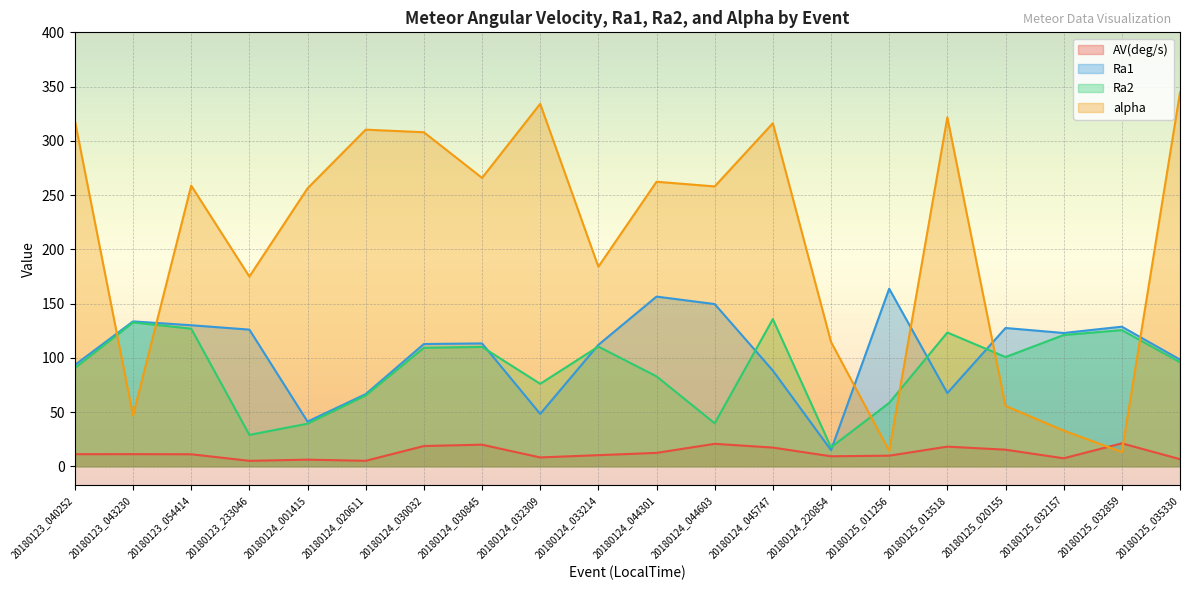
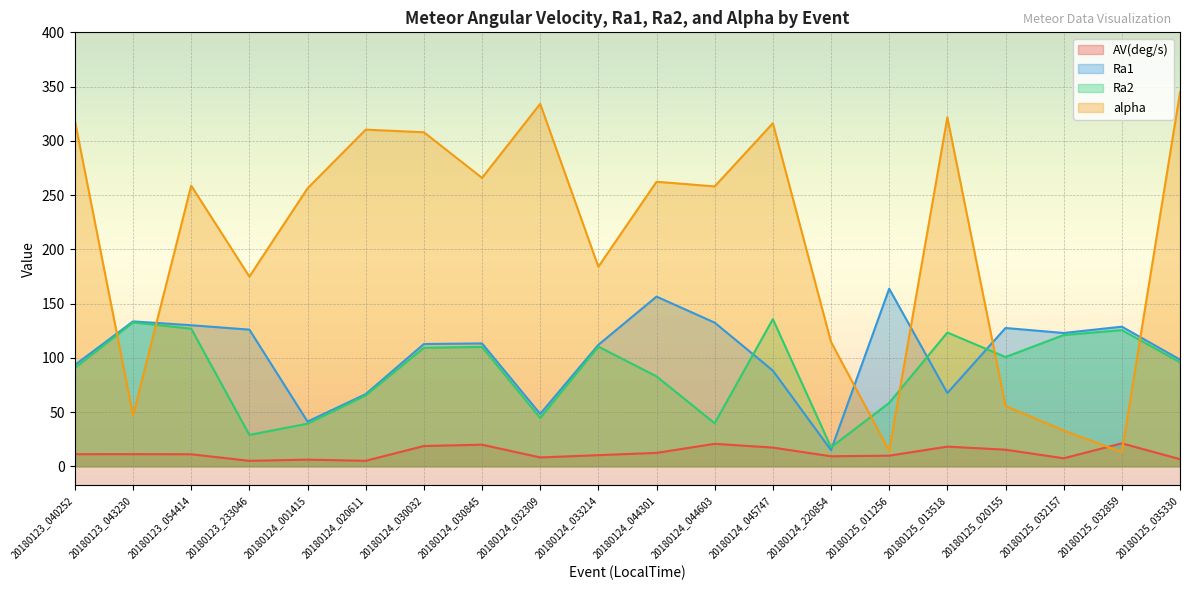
Ra2, 20180124_032309: 76 -> 45
Ra1, 20180124_044603: 150 -> 132
